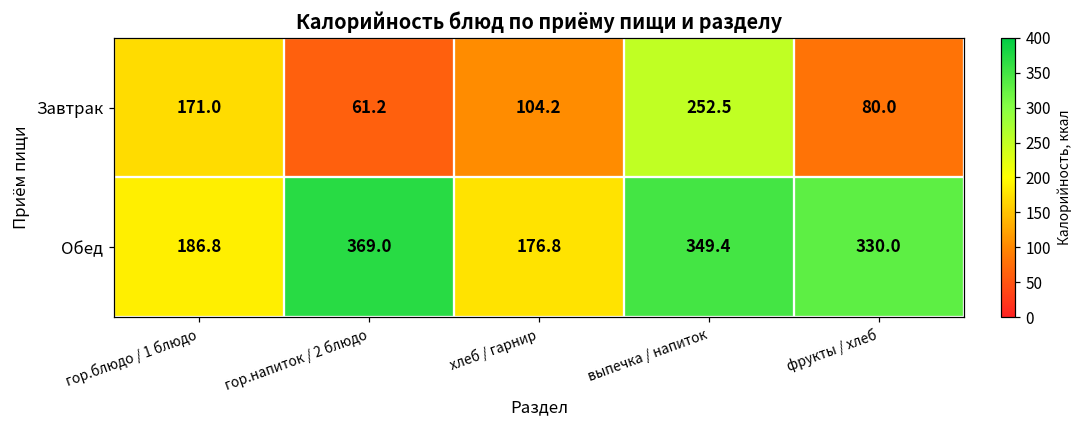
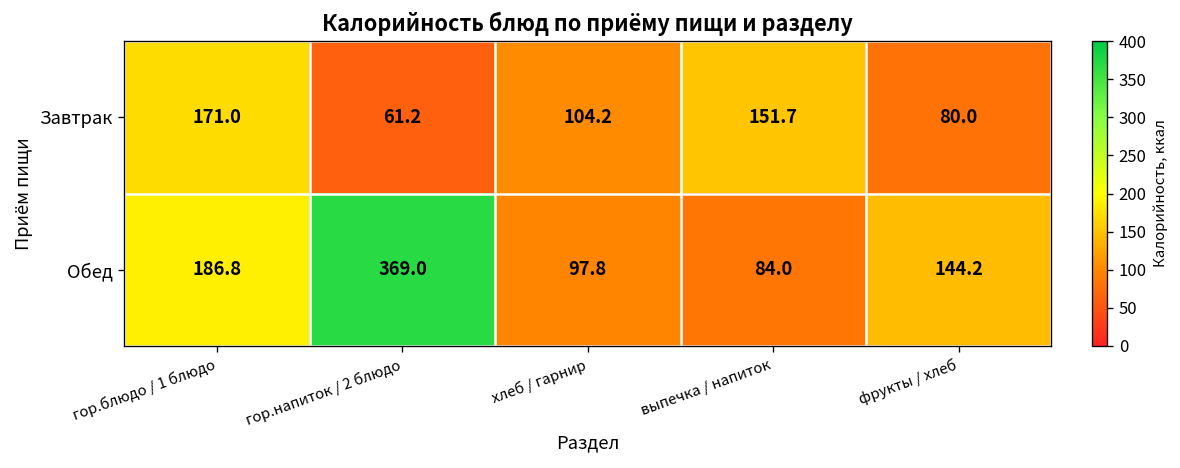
Завтрак, выпечка / напиток: 252.5 -> 151.7
Обед, хлеб / гарнир: 176.8 -> 97.8
Обед, выпечка / напиток: 349.4 -> 84.0
Обед, фрукты / хлеб: 330.0 -> 144.2
